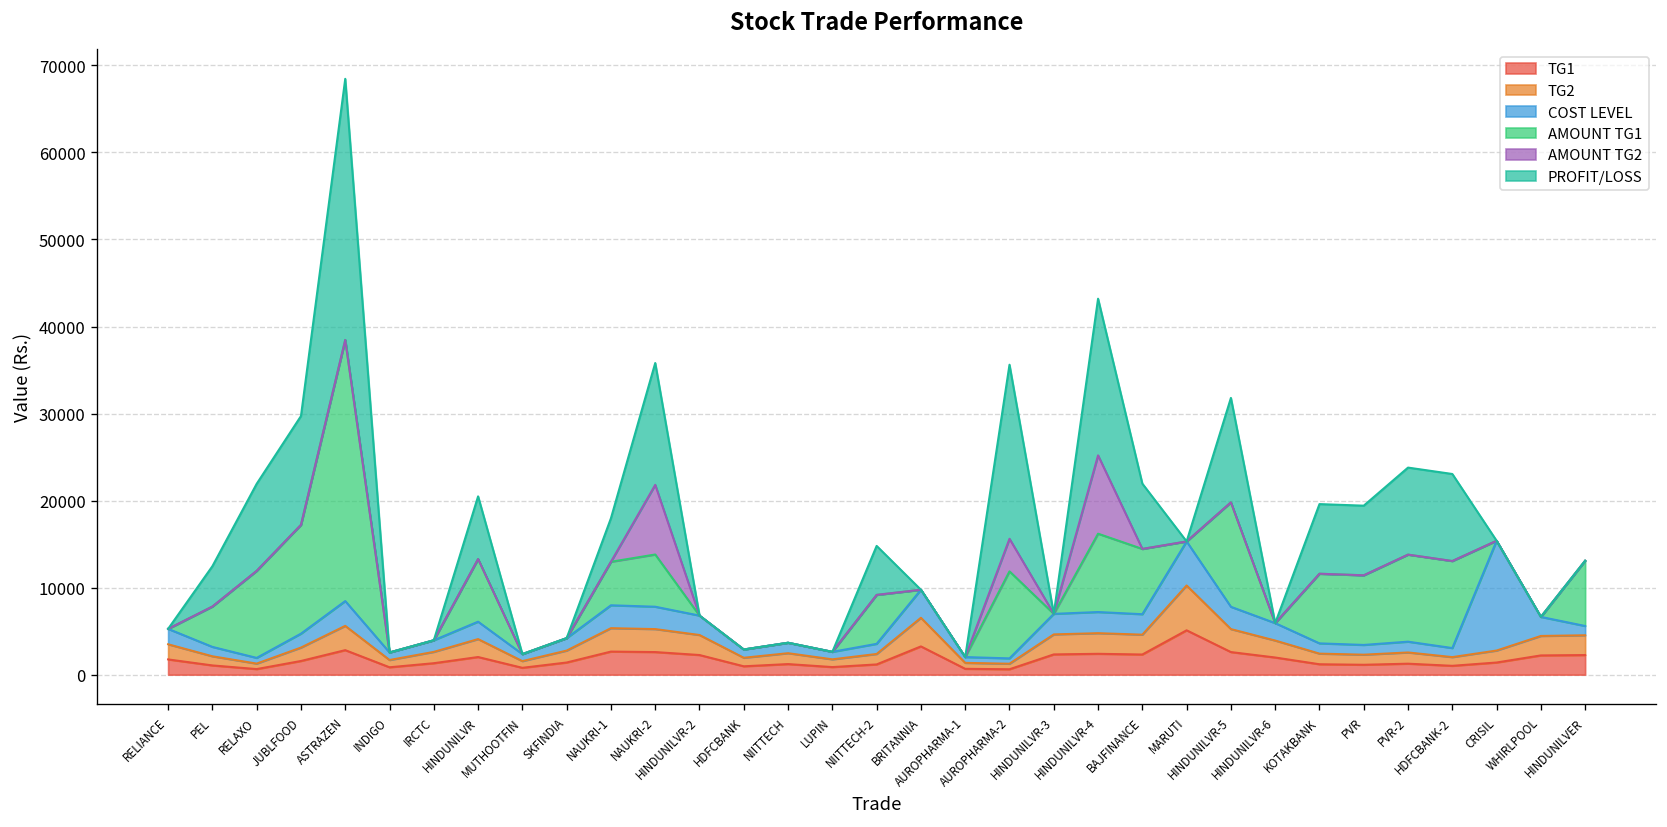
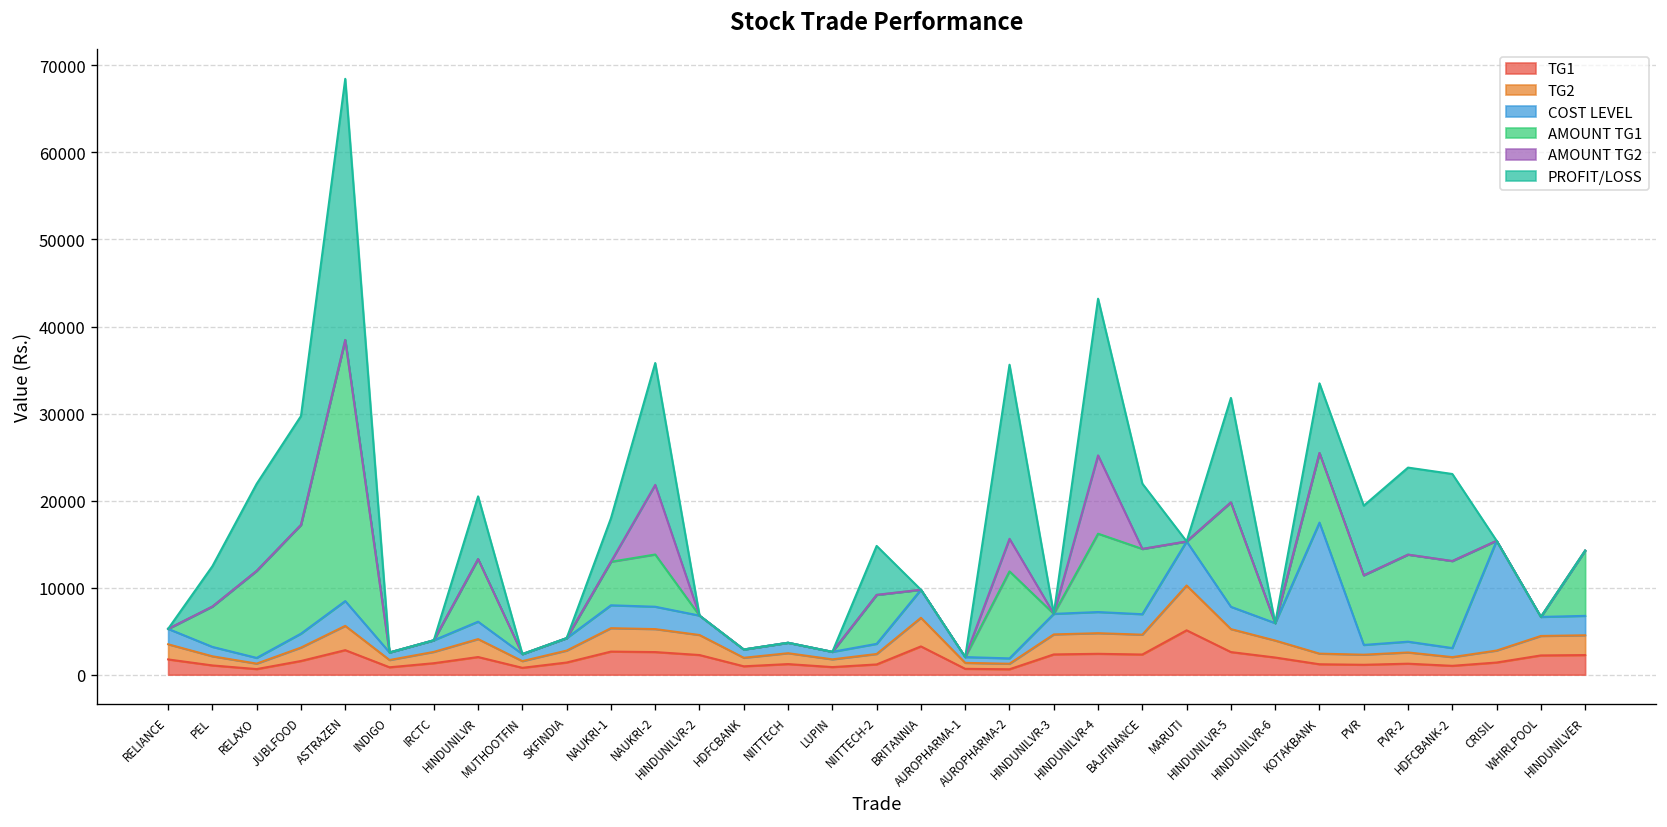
COST LEVEL, KOTAKBANK: 1000 -> 15000
COST LEVEL, HINDUNILVER: 1000 -> 2000
